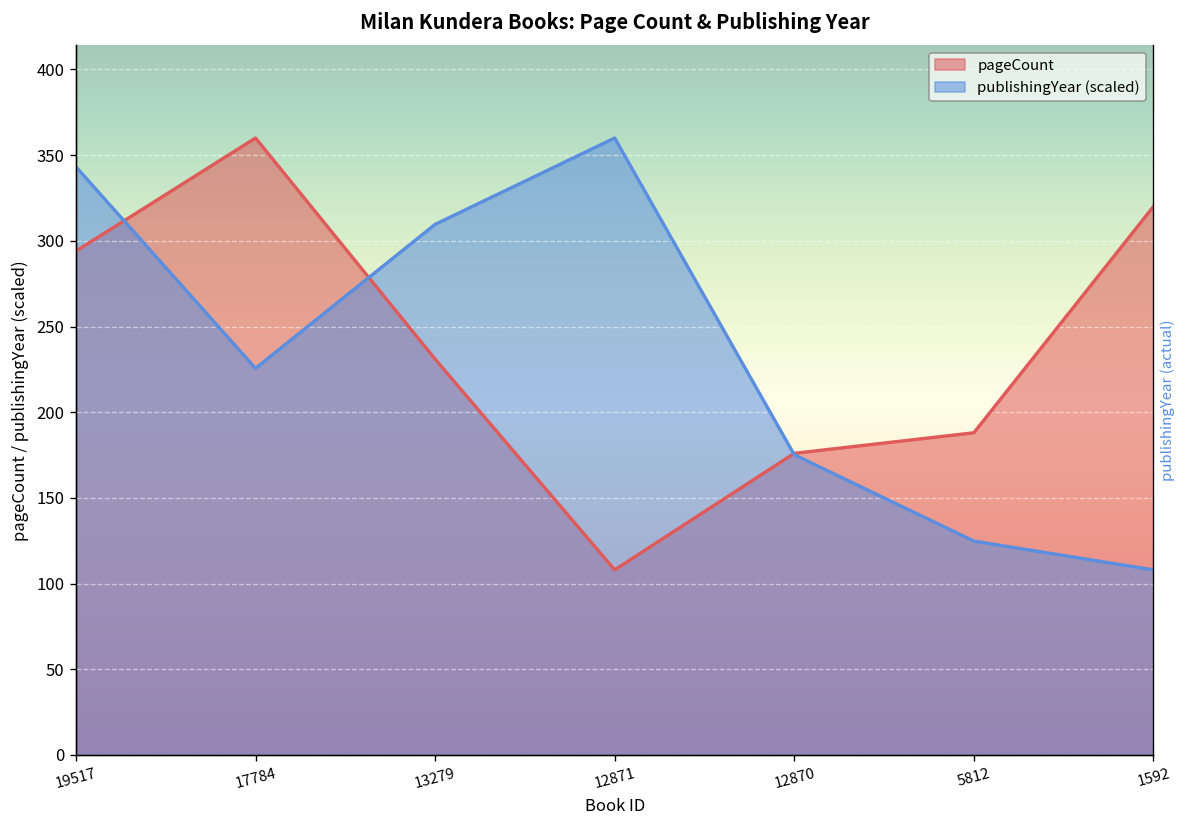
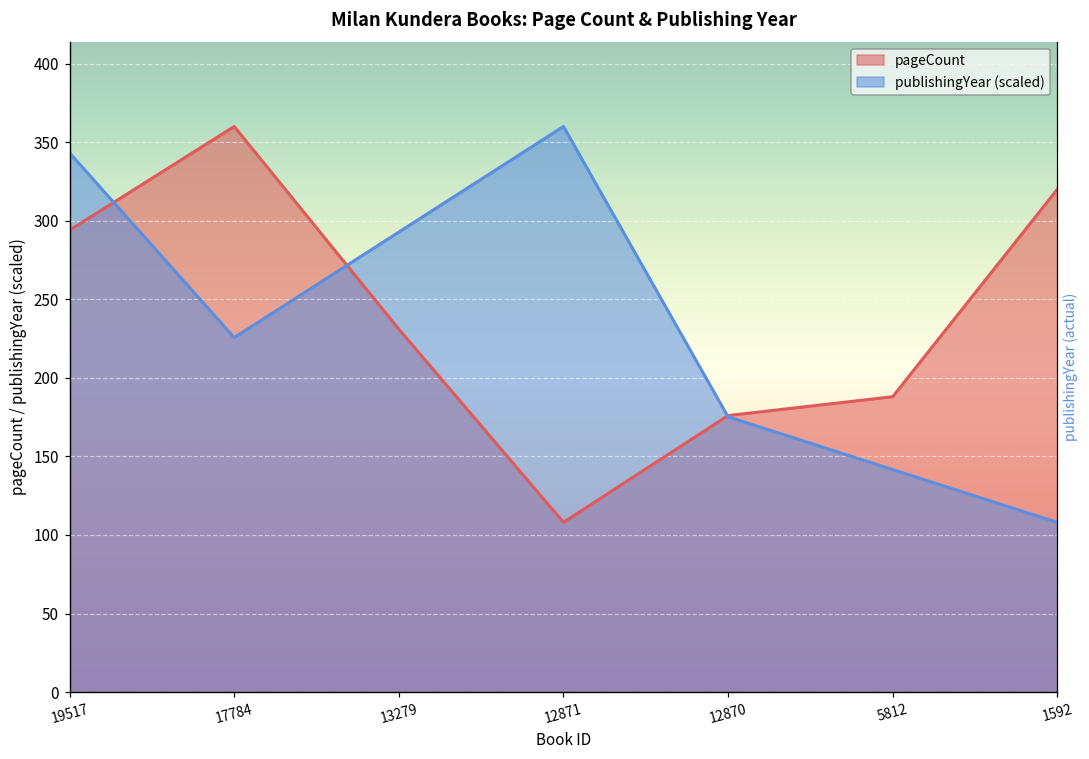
publishingYear (scaled), 13279: 310 -> 293
publishingYear (scaled), 5812: 125 -> 142
